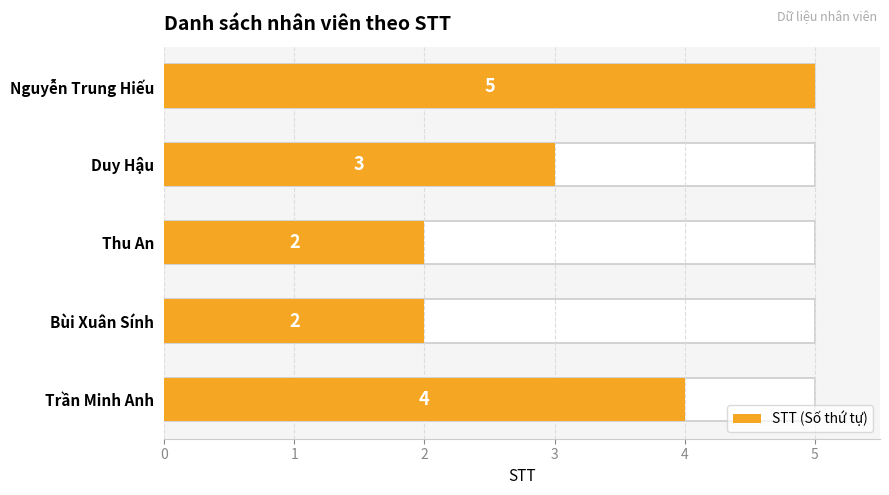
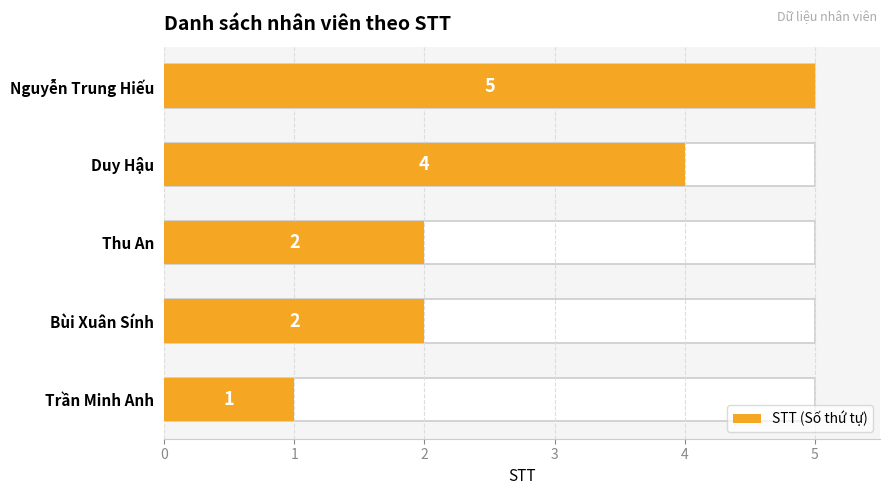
STT (Số thứ tự), Duy Hậu: 3 -> 4
STT (Số thứ tự), Trần Minh Anh: 4 -> 1
